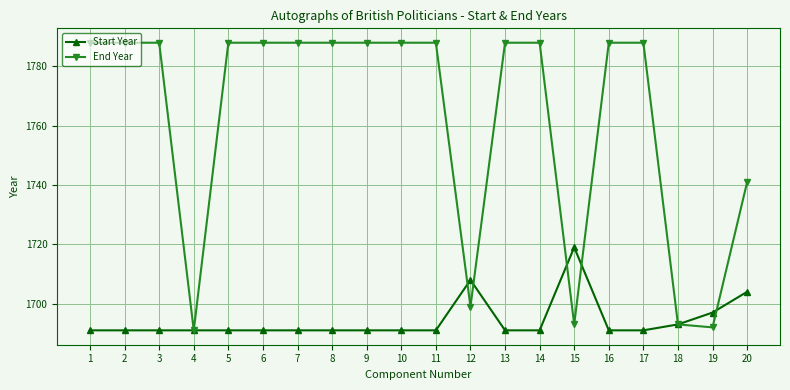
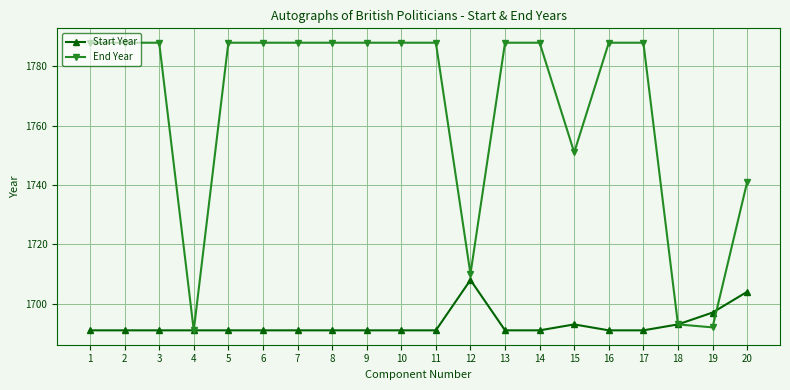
End Year, 12: 1699 -> 1710
Start Year, 15: 1719 -> 1693
End Year, 15: 1693 -> 1751
